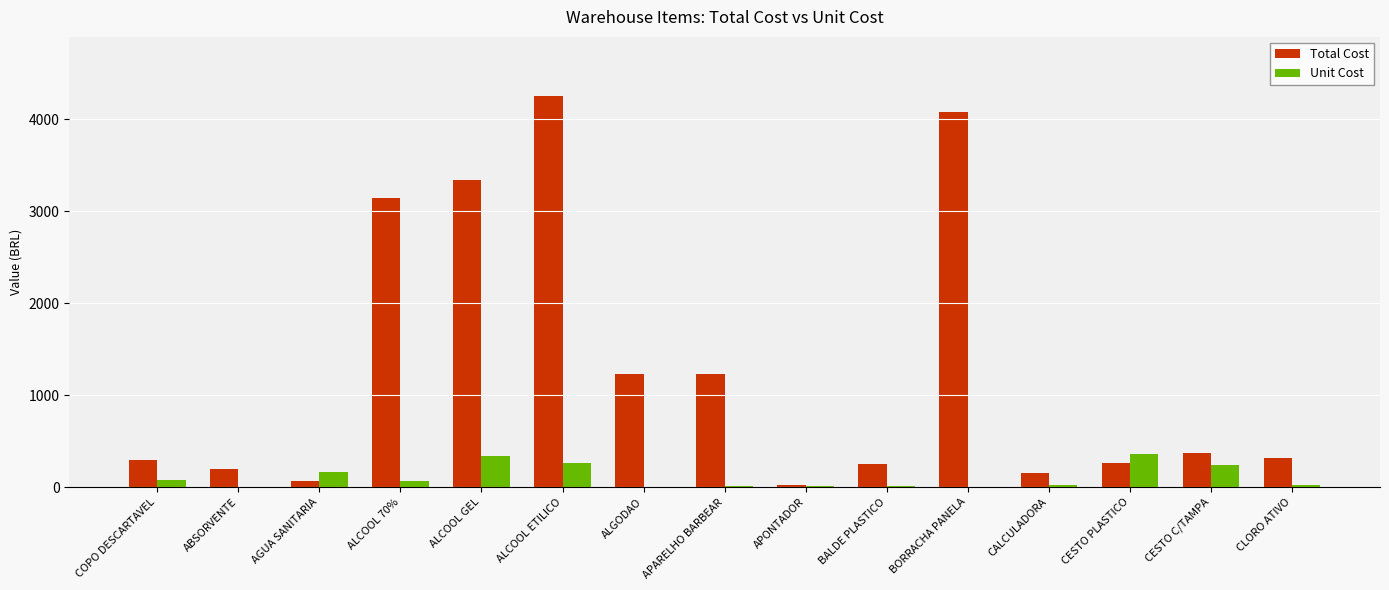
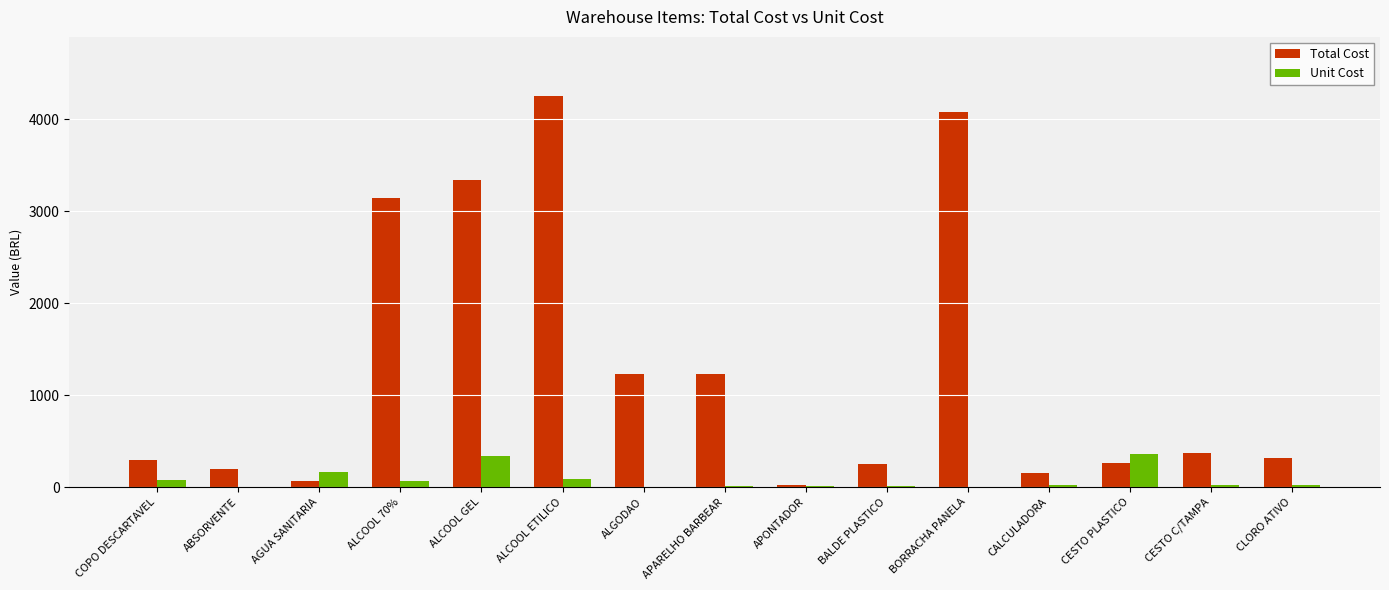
Unit Cost, ALCOOL ETILICO: 300 -> 100
Unit Cost, CESTO C/TAMPA: 200 -> 0
